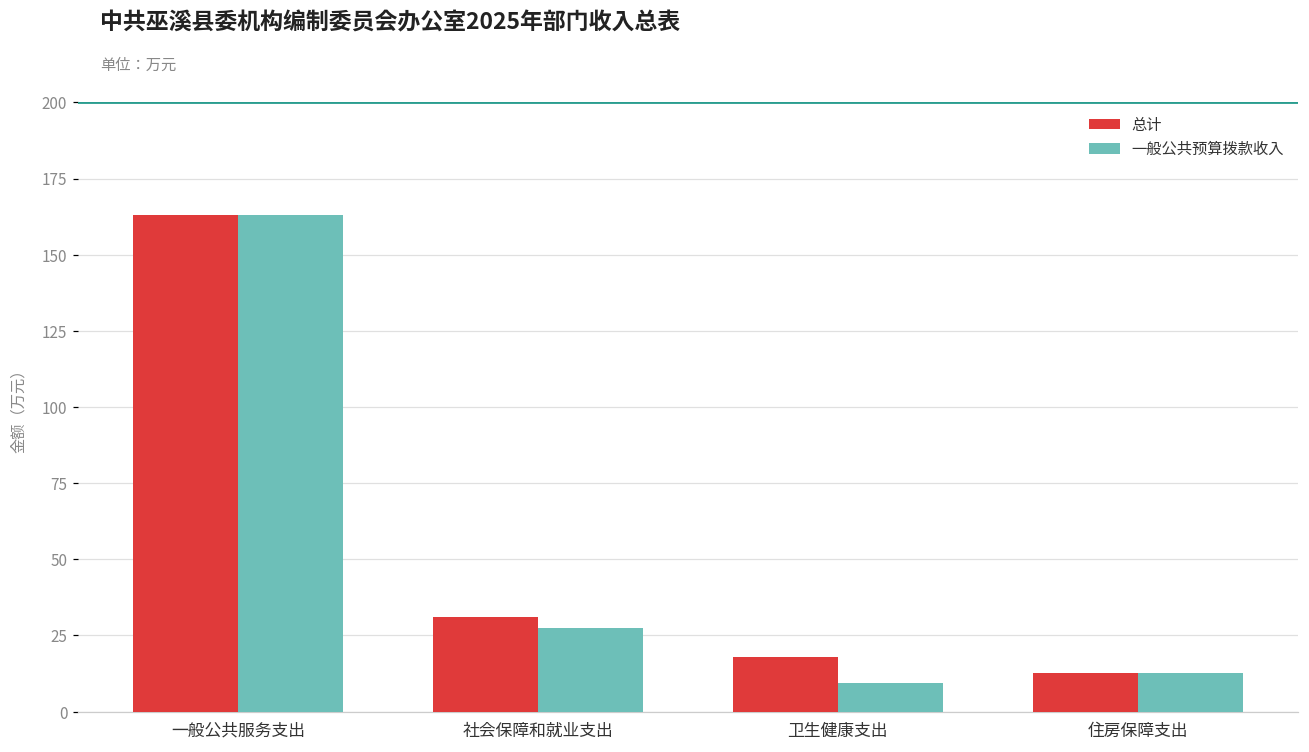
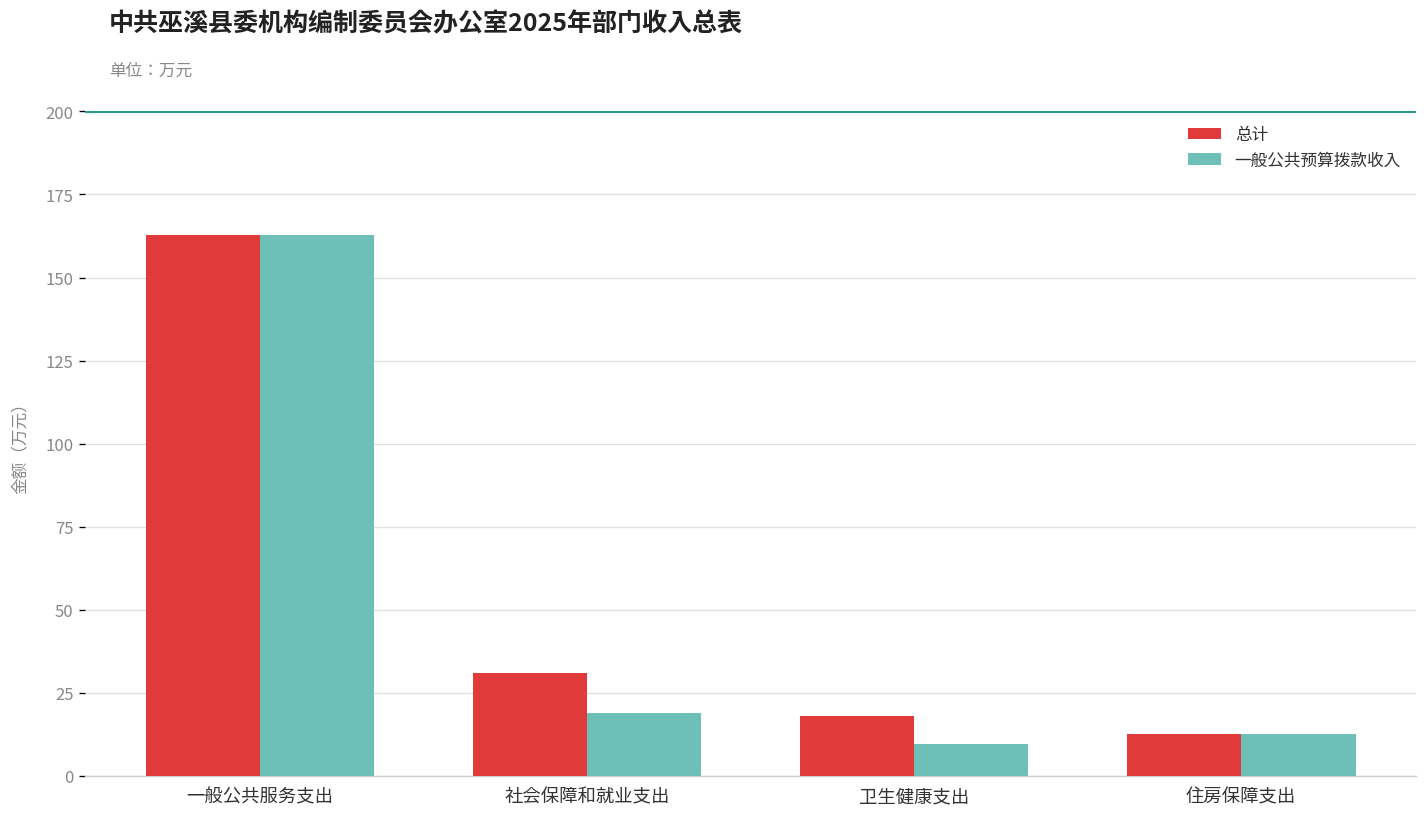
一般公共预算拨款收入, 社会保障和就业支出: 28 -> 19
